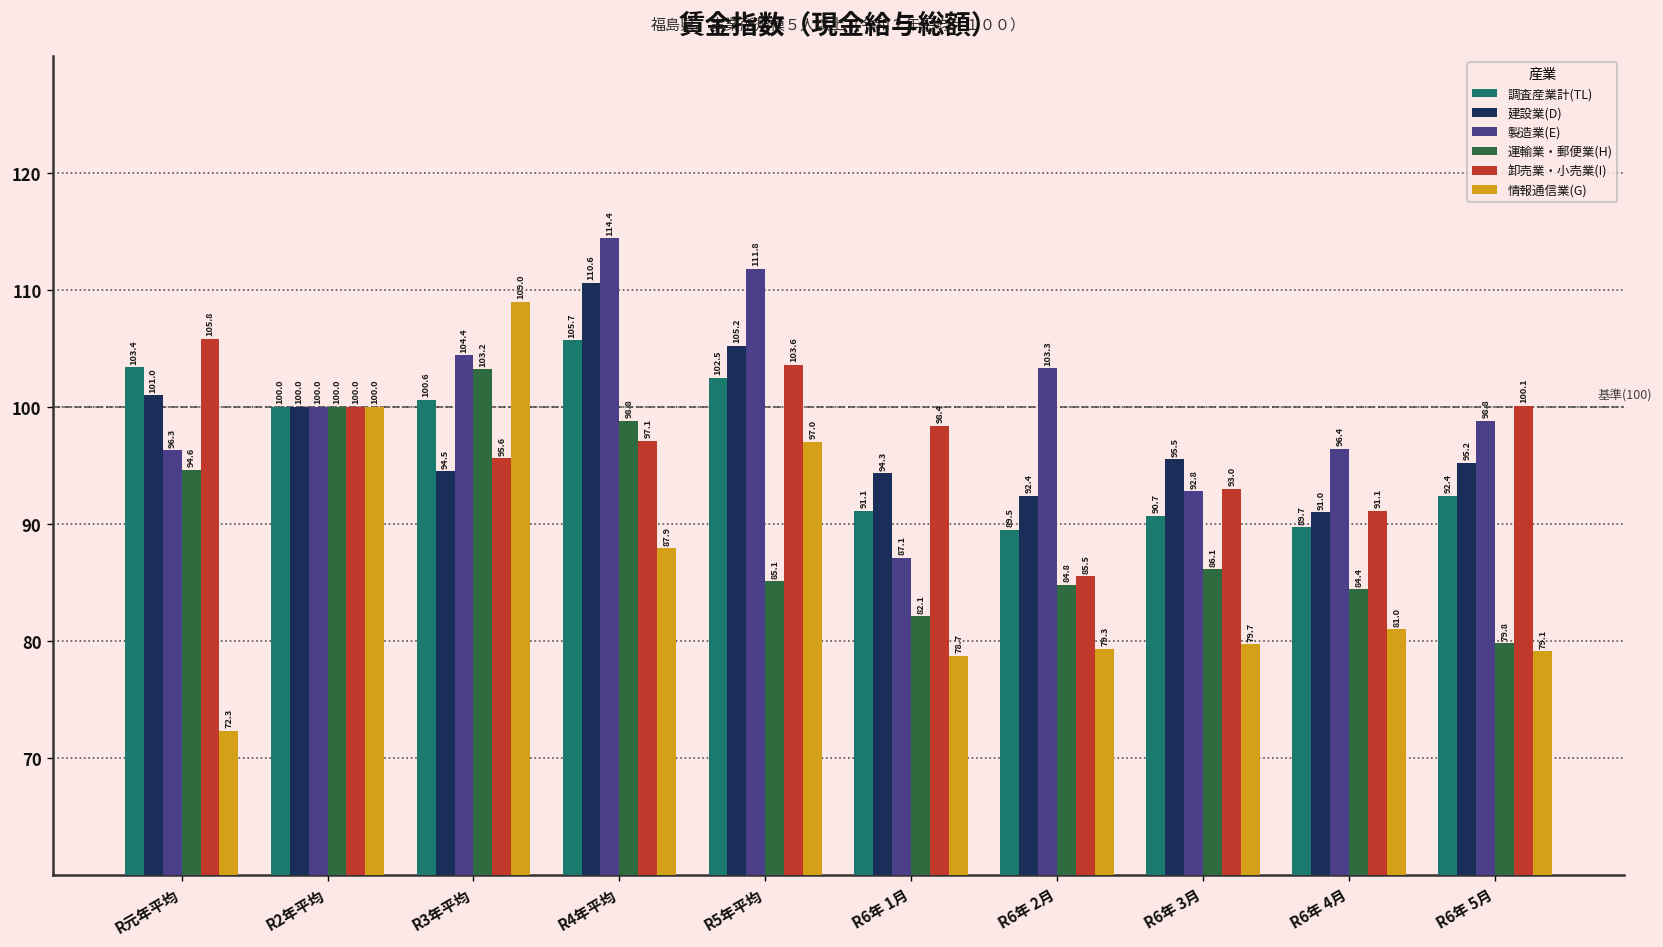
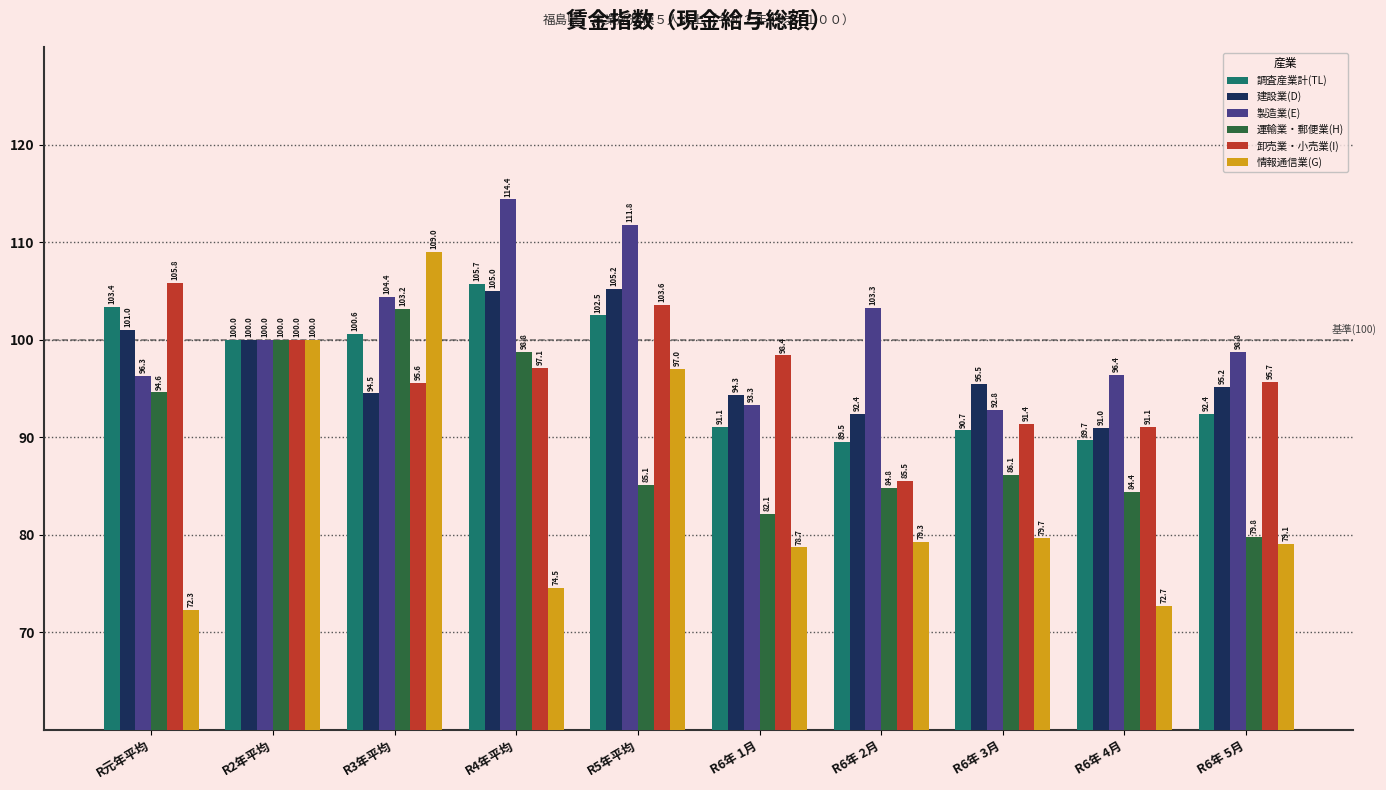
建設業(D), R4年平均: 110.6 -> 105.0
情報通信業(G), R4年平均: 87.9 -> 74.5
製造業(E), R6年 1月: 87.1 -> 93.3
卸売業・小売業(I), R6年 3月: 93.0 -> 91.4
情報通信業(G), R6年 4月: 81.0 -> 72.7
卸売業・小売業(I), R6年 5月: 100.1 -> 95.7
